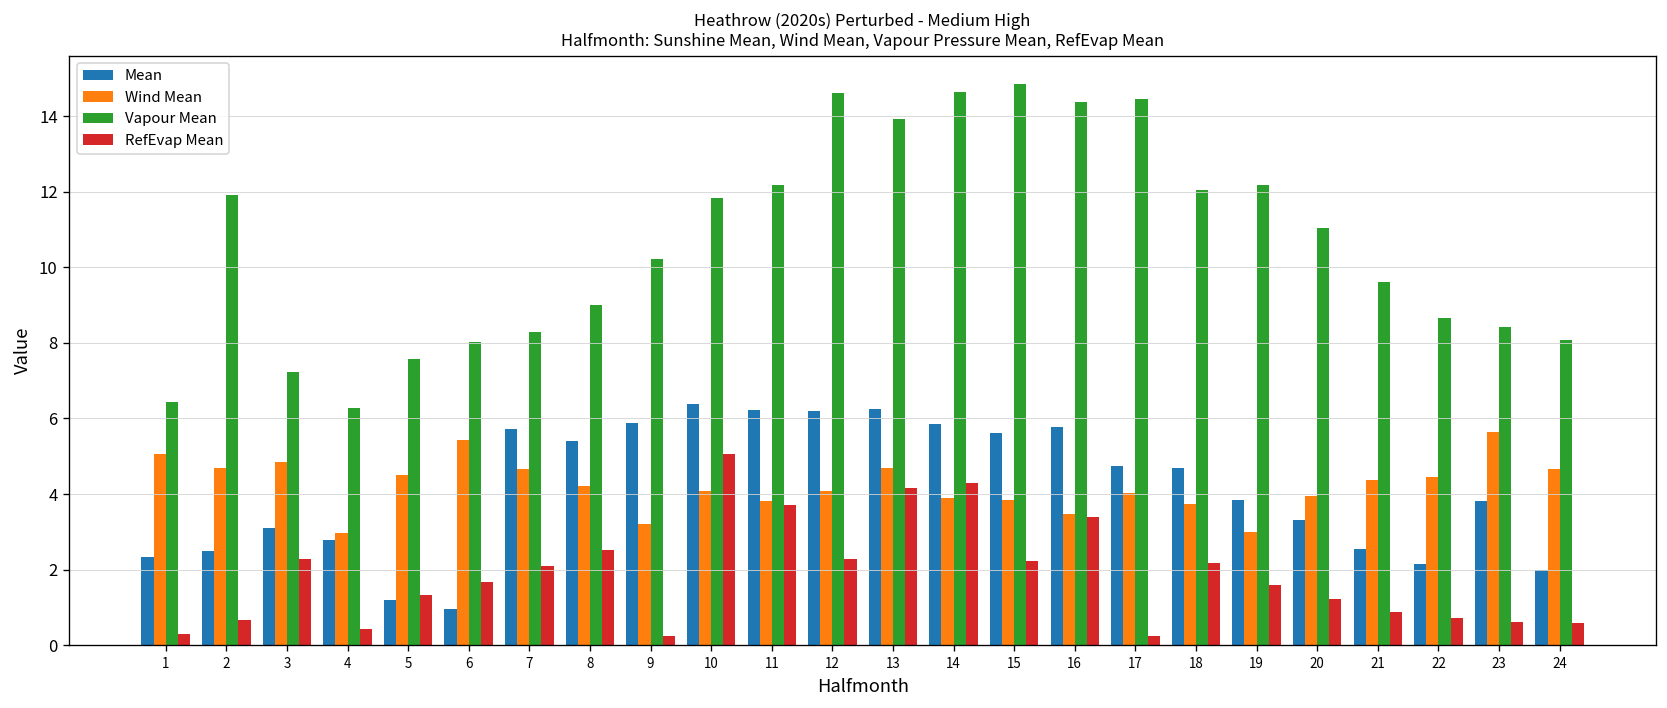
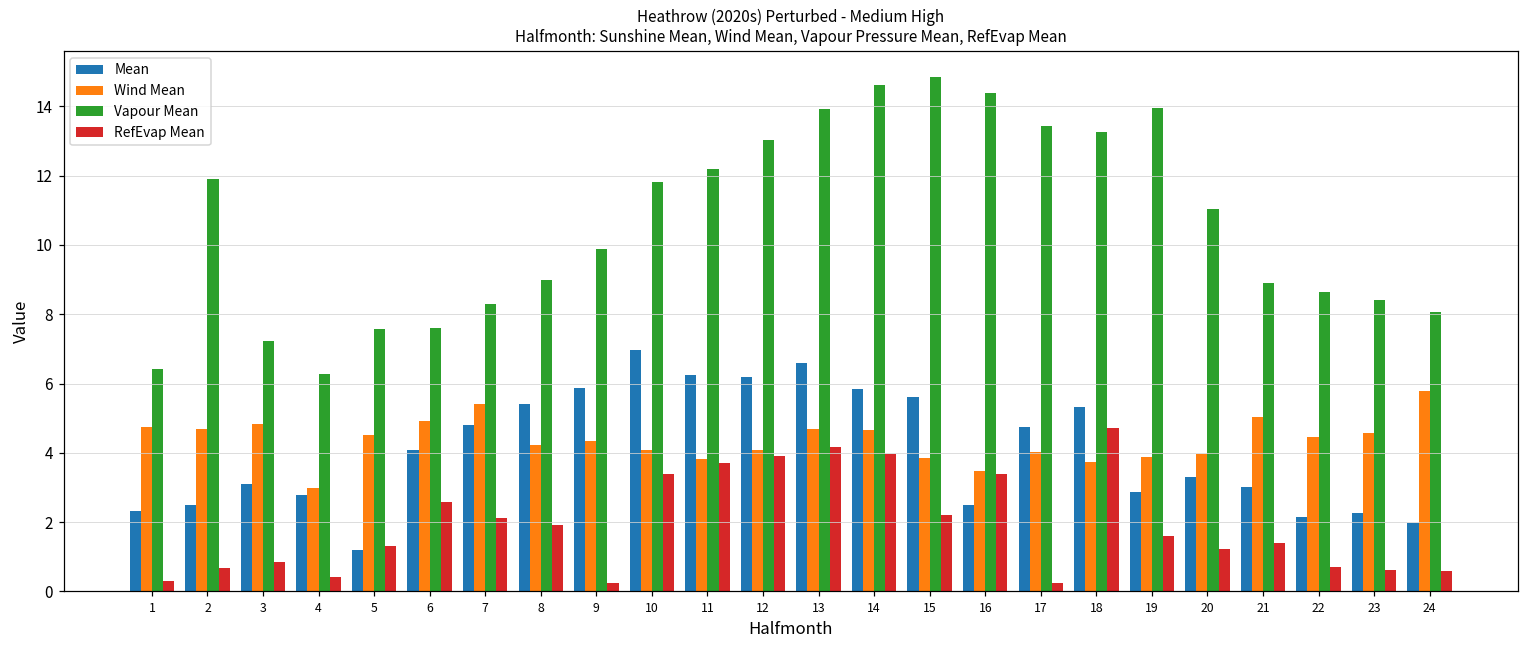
Wind Mean, 1: 5.0 -> 4.7
RefEvap Mean, 3: 2.3 -> 0.9
Mean, 6: 1.0 -> 4.1
Wind Mean, 6: 5.4 -> 4.9
Vapour Mean, 6: 8.0 -> 7.6
RefEvap Mean, 6: 1.7 -> 2.6
Mean, 7: 5.7 -> 4.8
Wind Mean, 7: 4.7 -> 5.4
RefEvap Mean, 8: 2.5 -> 1.9
Wind Mean, 9: 3.2 -> 4.3
Vapour Mean, 9: 10.2 -> 9.9
Mean, 10: 6.4 -> 7.0
RefEvap Mean, 10: 5.1 -> 3.4
Vapour Mean, 12: 14.6 -> 13.0
RefEvap Mean, 12: 2.3 -> 3.9
Mean, 13: 6.2 -> 6.6
Wind Mean, 14: 3.9 -> 4.7
RefEvap Mean, 14: 4.3 -> 4.0
Mean, 16: 5.8 -> 2.5
Vapour Mean, 17: 14.4 -> 13.4
Mean, 18: 4.7 -> 5.3
Vapour Mean, 18: 12.0 -> 13.3
RefEvap Mean, 18: 2.2 -> 4.7
Mean, 19: 3.8 -> 2.9
Wind Mean, 19: 3.0 -> 3.9
Vapour Mean, 19: 12.2 -> 14.0
Mean, 21: 2.6 -> 3.0
Wind Mean, 21: 4.4 -> 5.0
Vapour Mean, 21: 9.6 -> 8.9
RefEvap Mean, 21: 0.9 -> 1.4
Mean, 23: 3.8 -> 2.3
Wind Mean, 23: 5.6 -> 4.6
Wind Mean, 24: 4.7 -> 5.8
